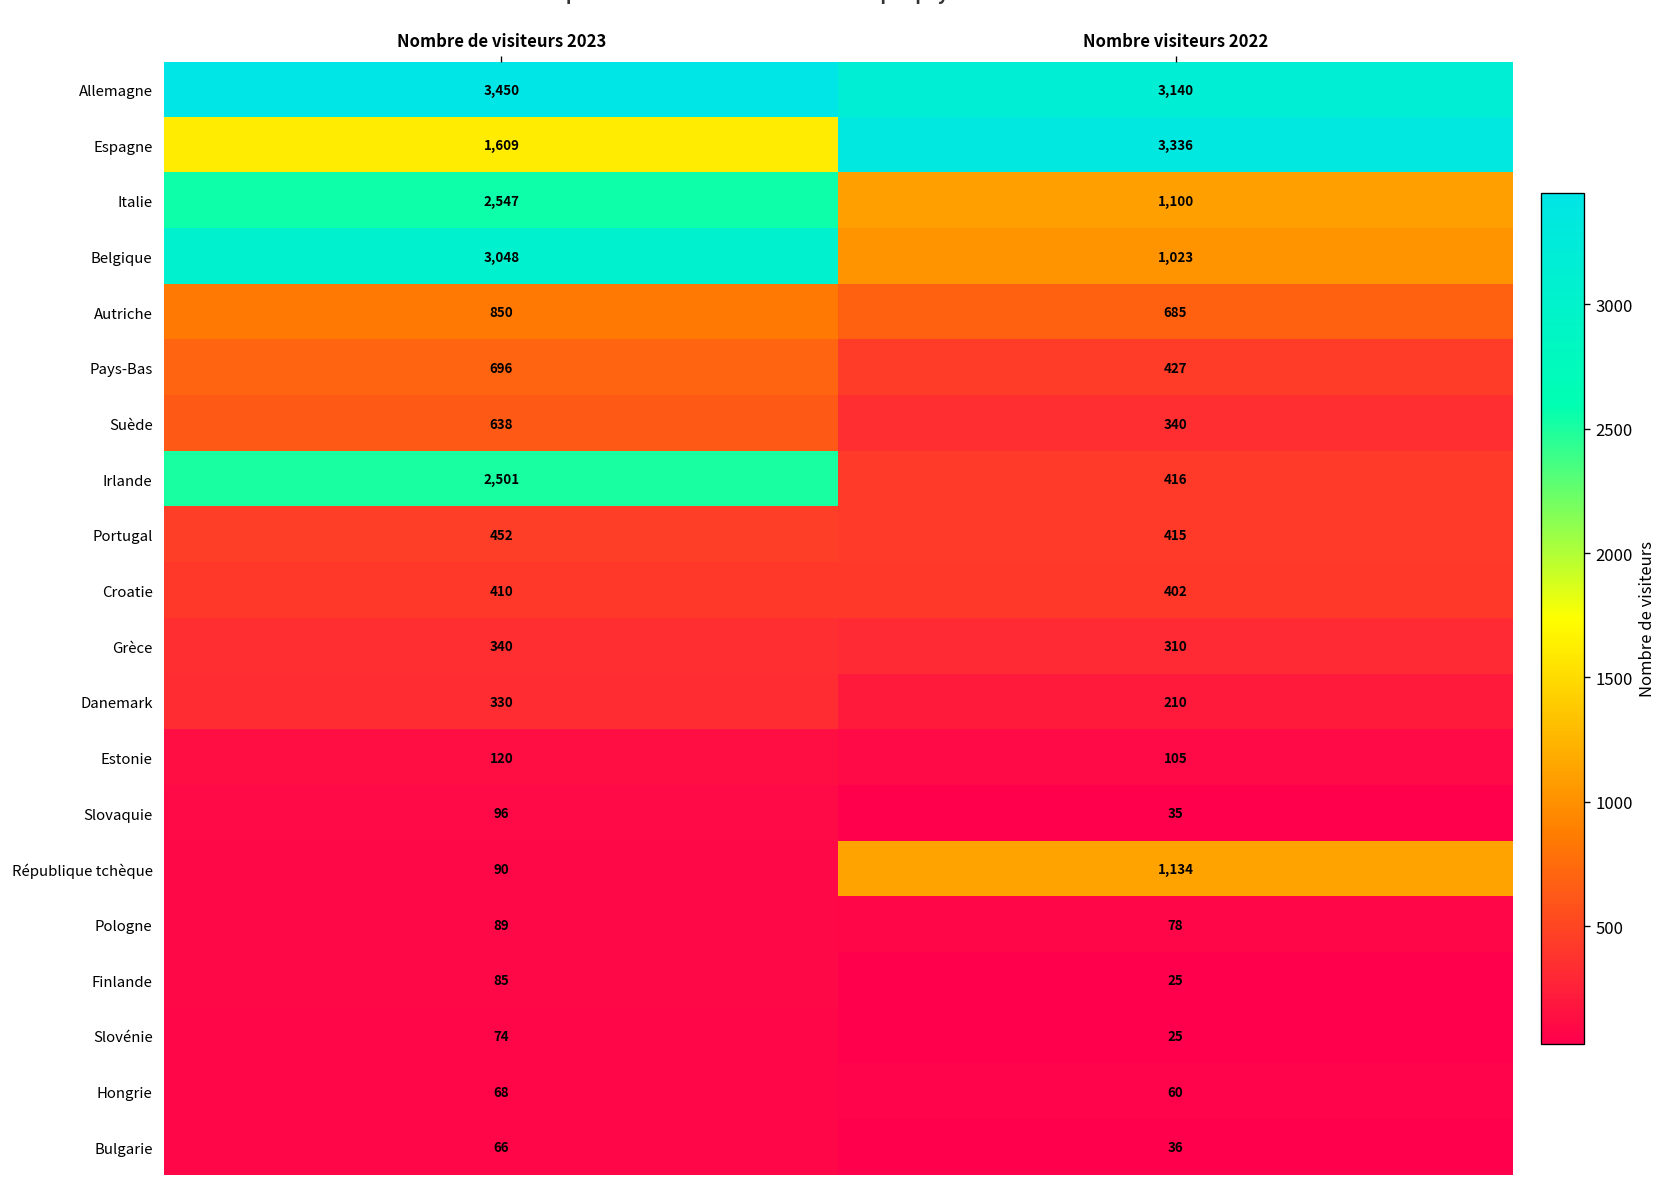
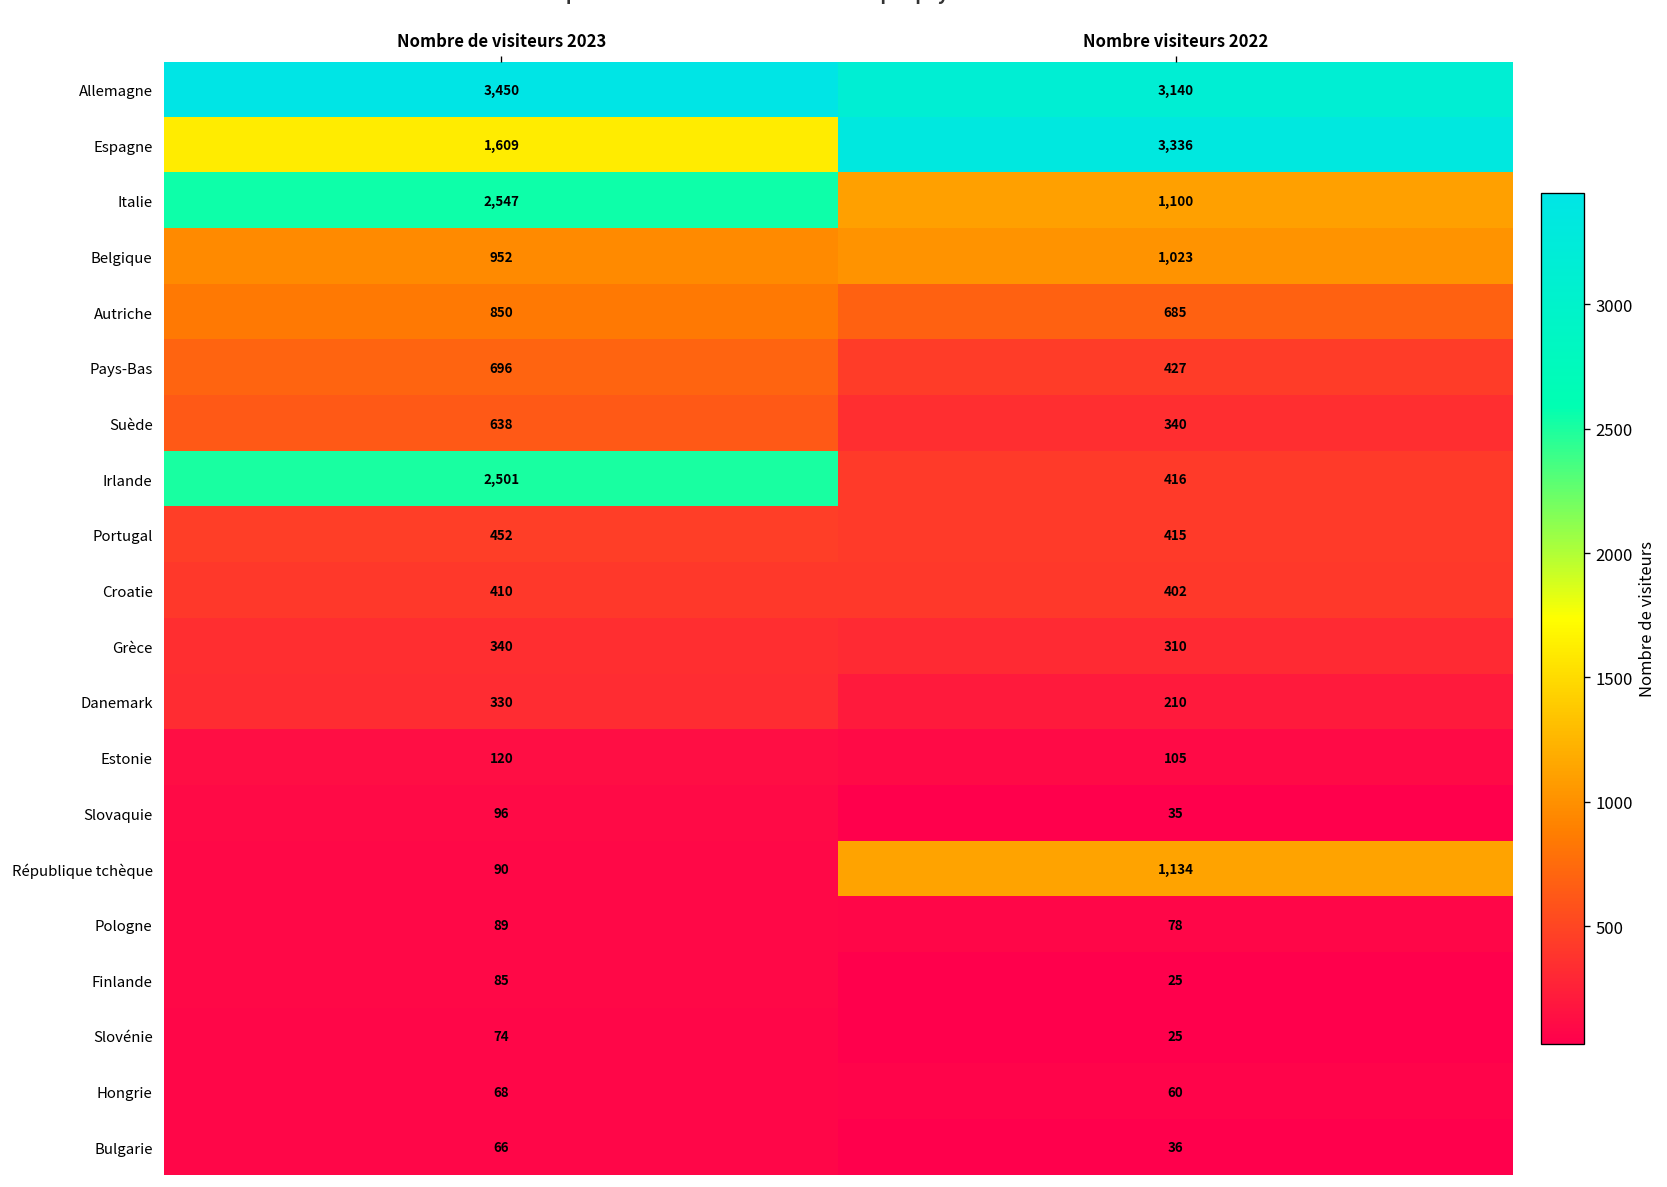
Belgique, Nombre de visiteurs 2023: 3,048 -> 952
